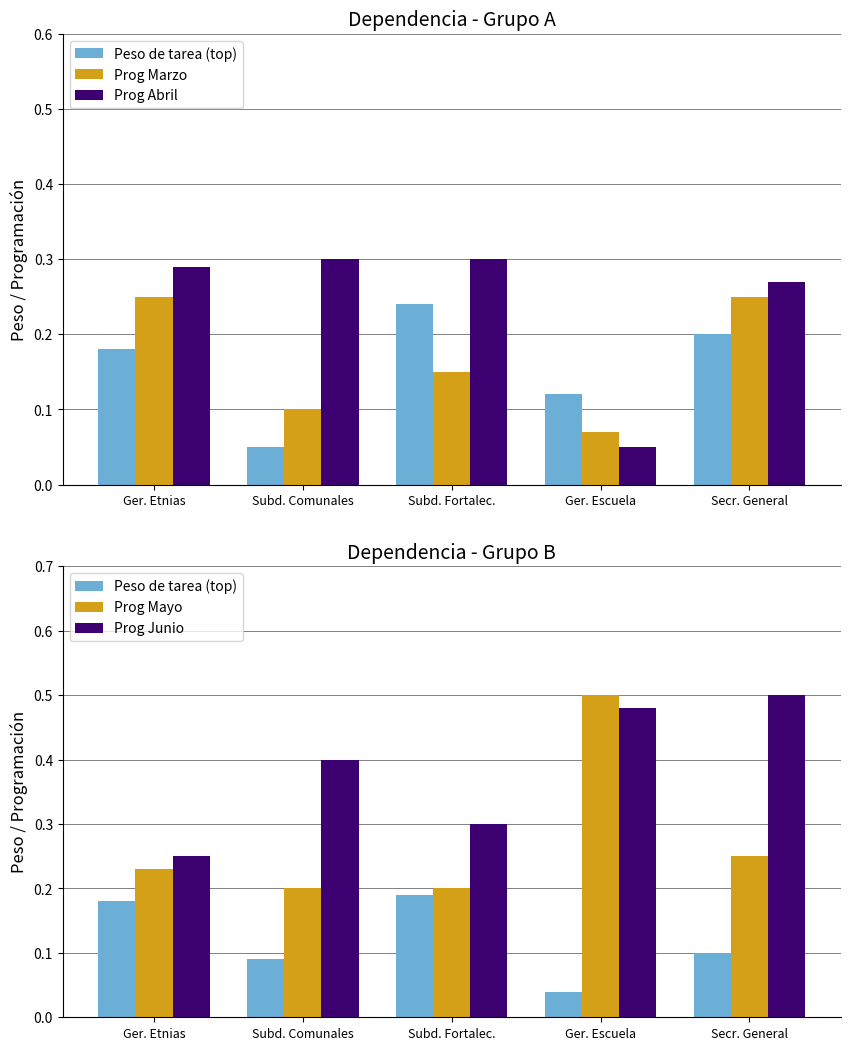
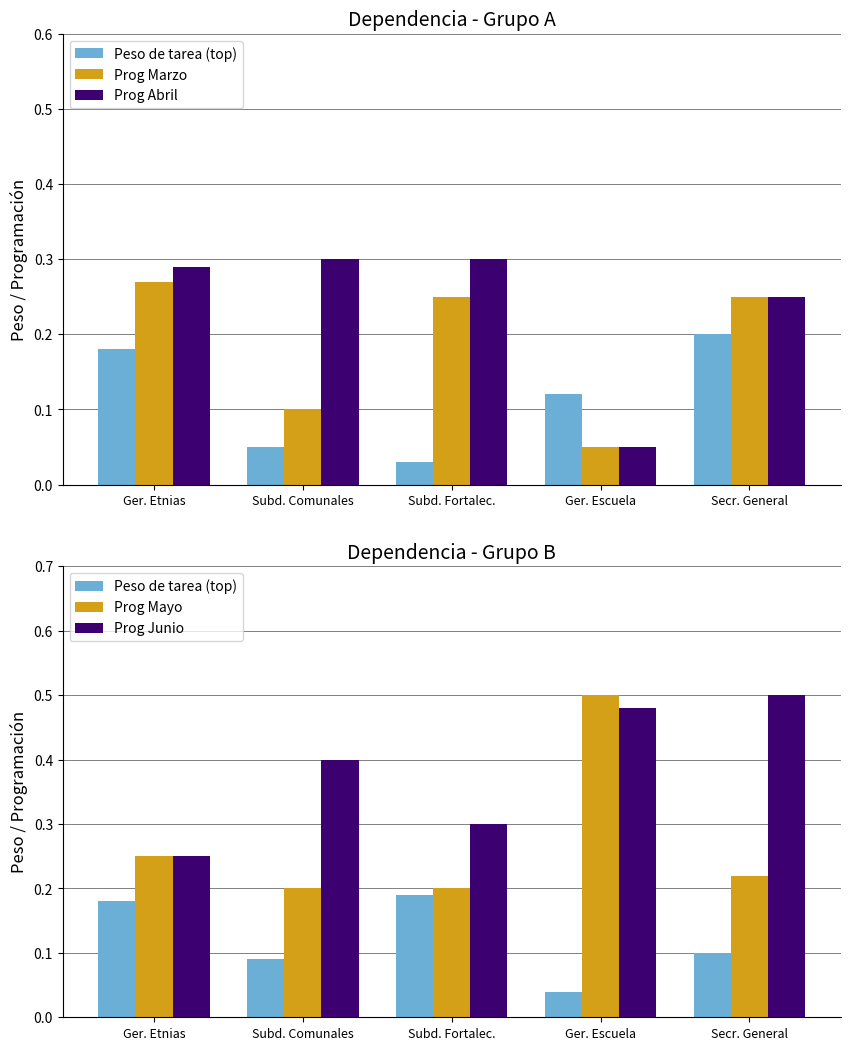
Dependencia - Grupo A, Prog Marzo, Ger. Etnias: 0.25 -> 0.27
Dependencia - Grupo A, Peso de tarea (top), Subd. Fortalec.: 0.24 -> 0.03
Dependencia - Grupo A, Prog Marzo, Subd. Fortalec.: 0.15 -> 0.25
Dependencia - Grupo A, Prog Marzo, Ger. Escuela: 0.07 -> 0.05
Dependencia - Grupo A, Prog Abril, Secr. General: 0.27 -> 0.25
Dependencia - Grupo B, Prog Mayo, Ger. Etnias: 0.23 -> 0.25
Dependencia - Grupo B, Prog Mayo, Secr. General: 0.25 -> 0.22
